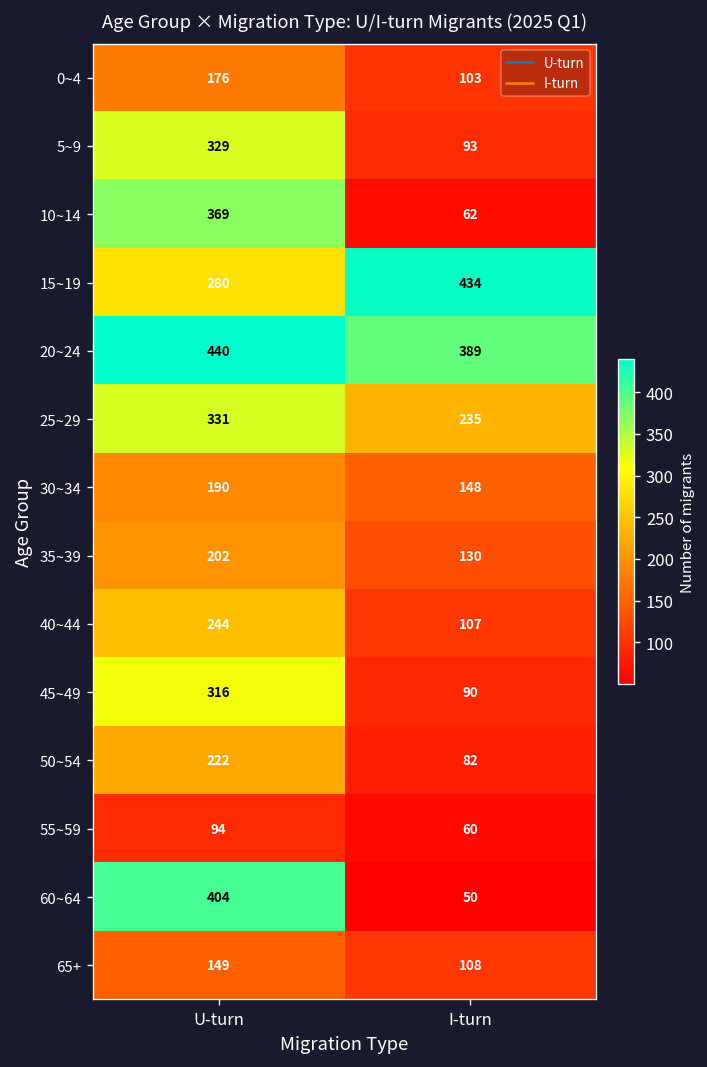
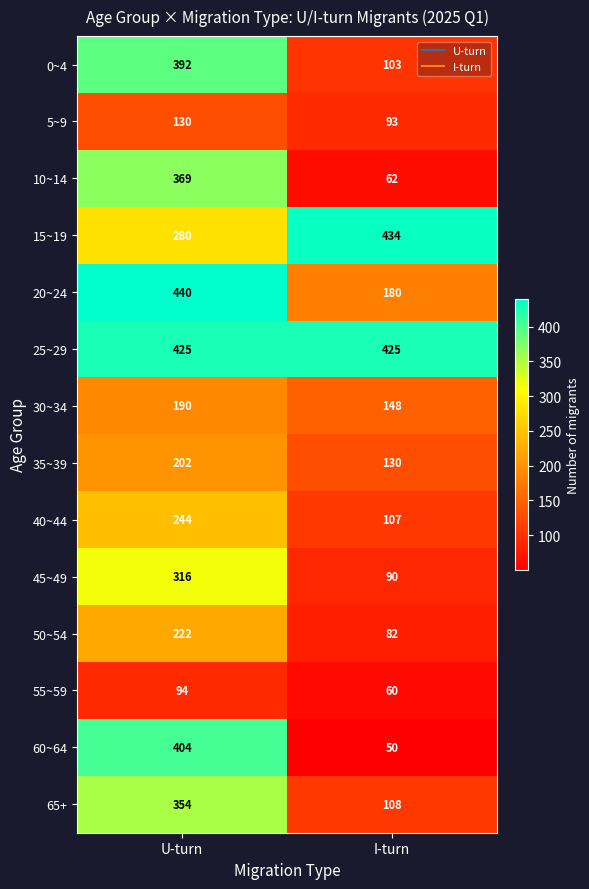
0~4, U-turn: 176 -> 392
5~9, U-turn: 329 -> 130
20~24, I-turn: 389 -> 180
25~29, U-turn: 331 -> 425
25~29, I-turn: 235 -> 425
65+, U-turn: 149 -> 354
